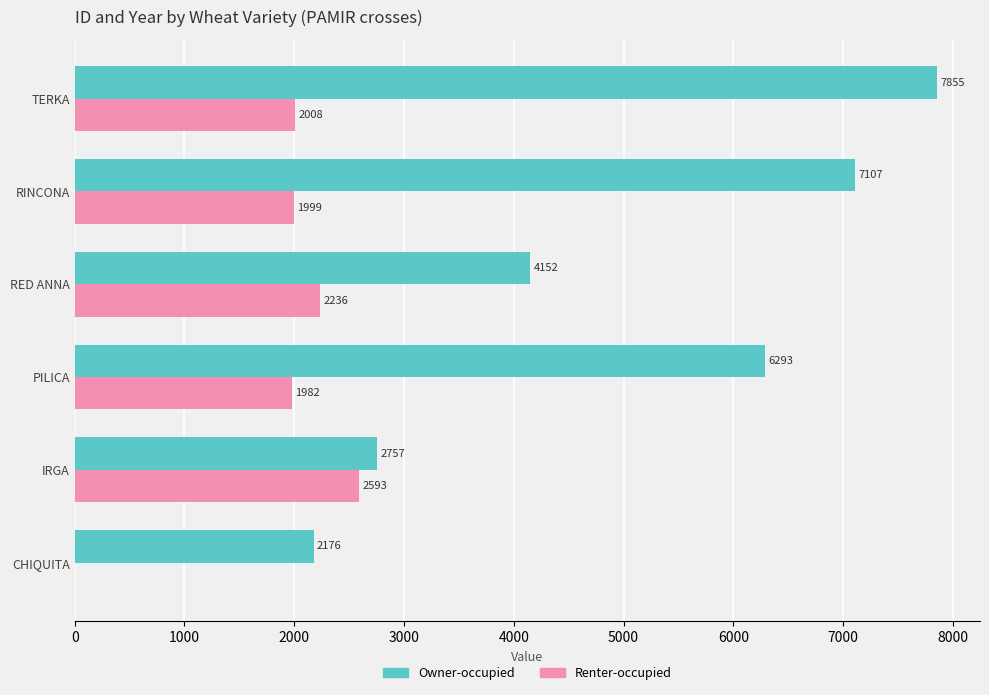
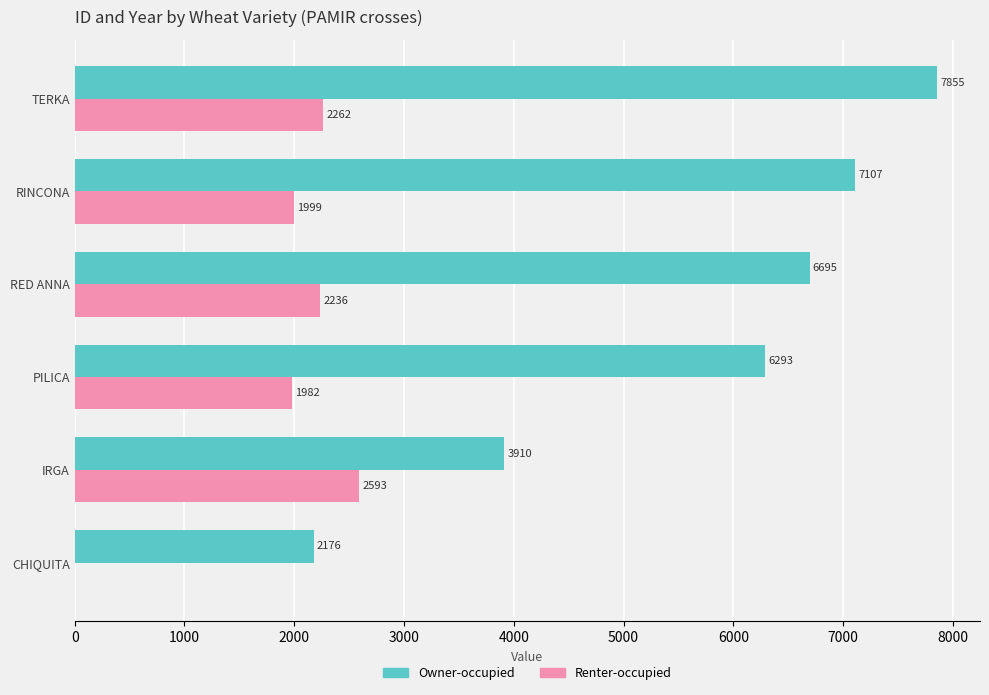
Renter-occupied, TERKA: 2008 -> 2262
Owner-occupied, RED ANNA: 4152 -> 6695
Owner-occupied, IRGA: 2757 -> 3910
